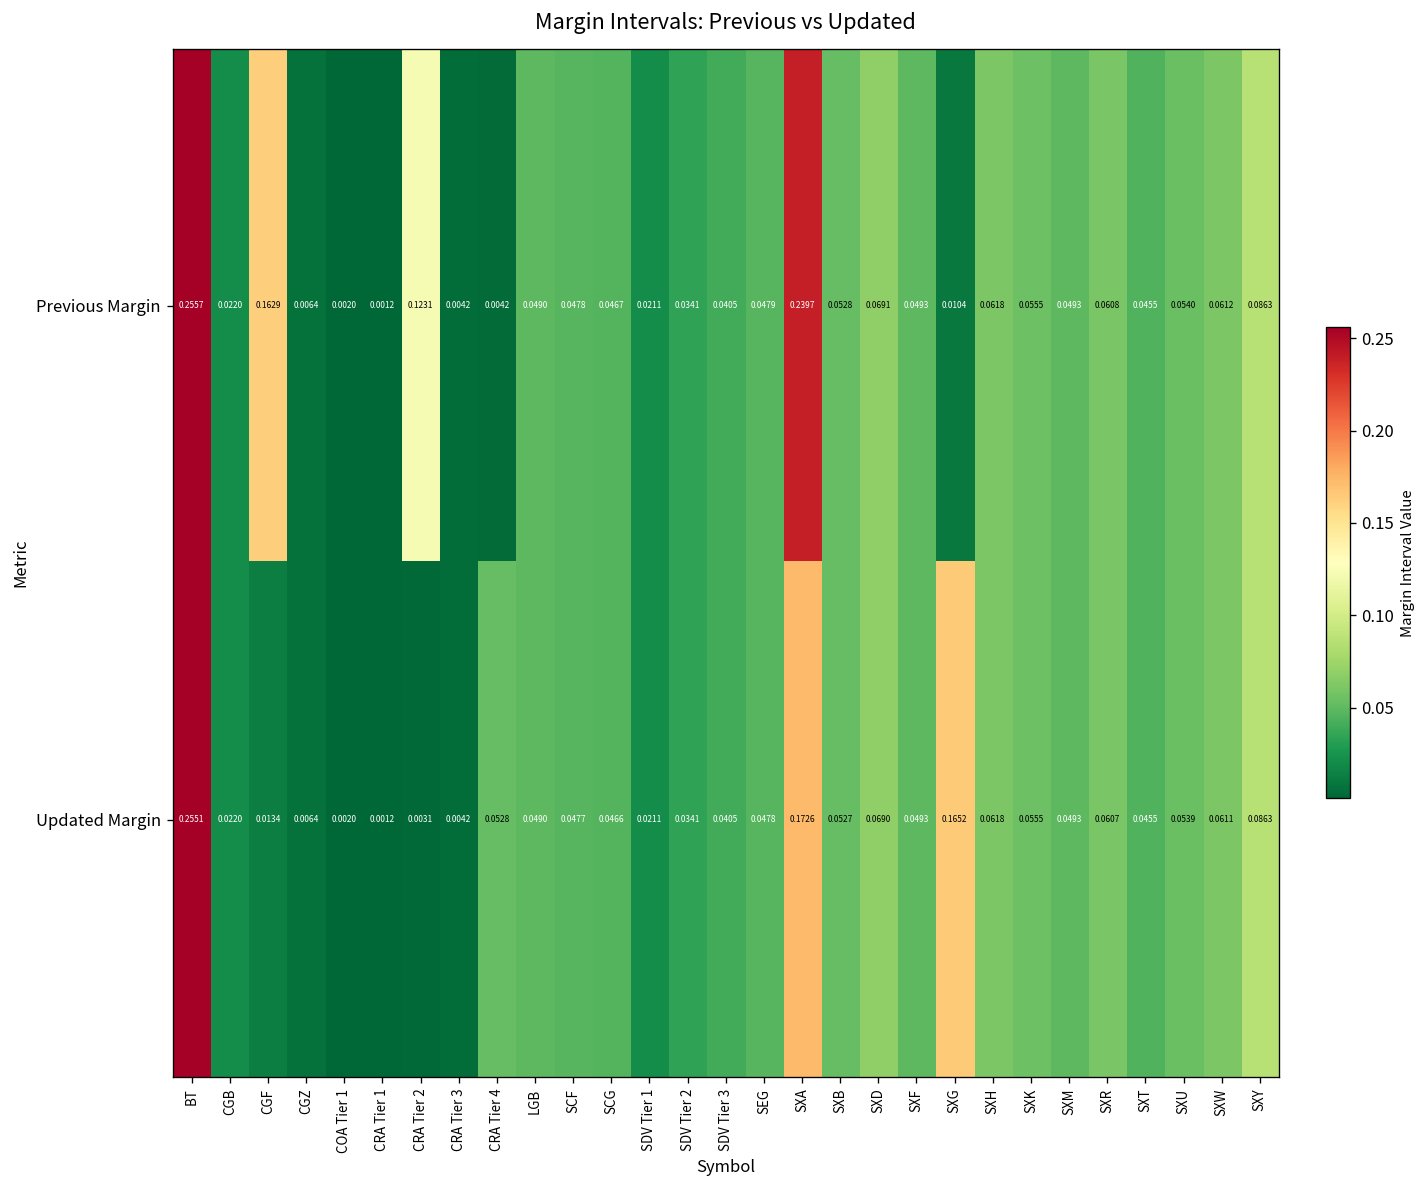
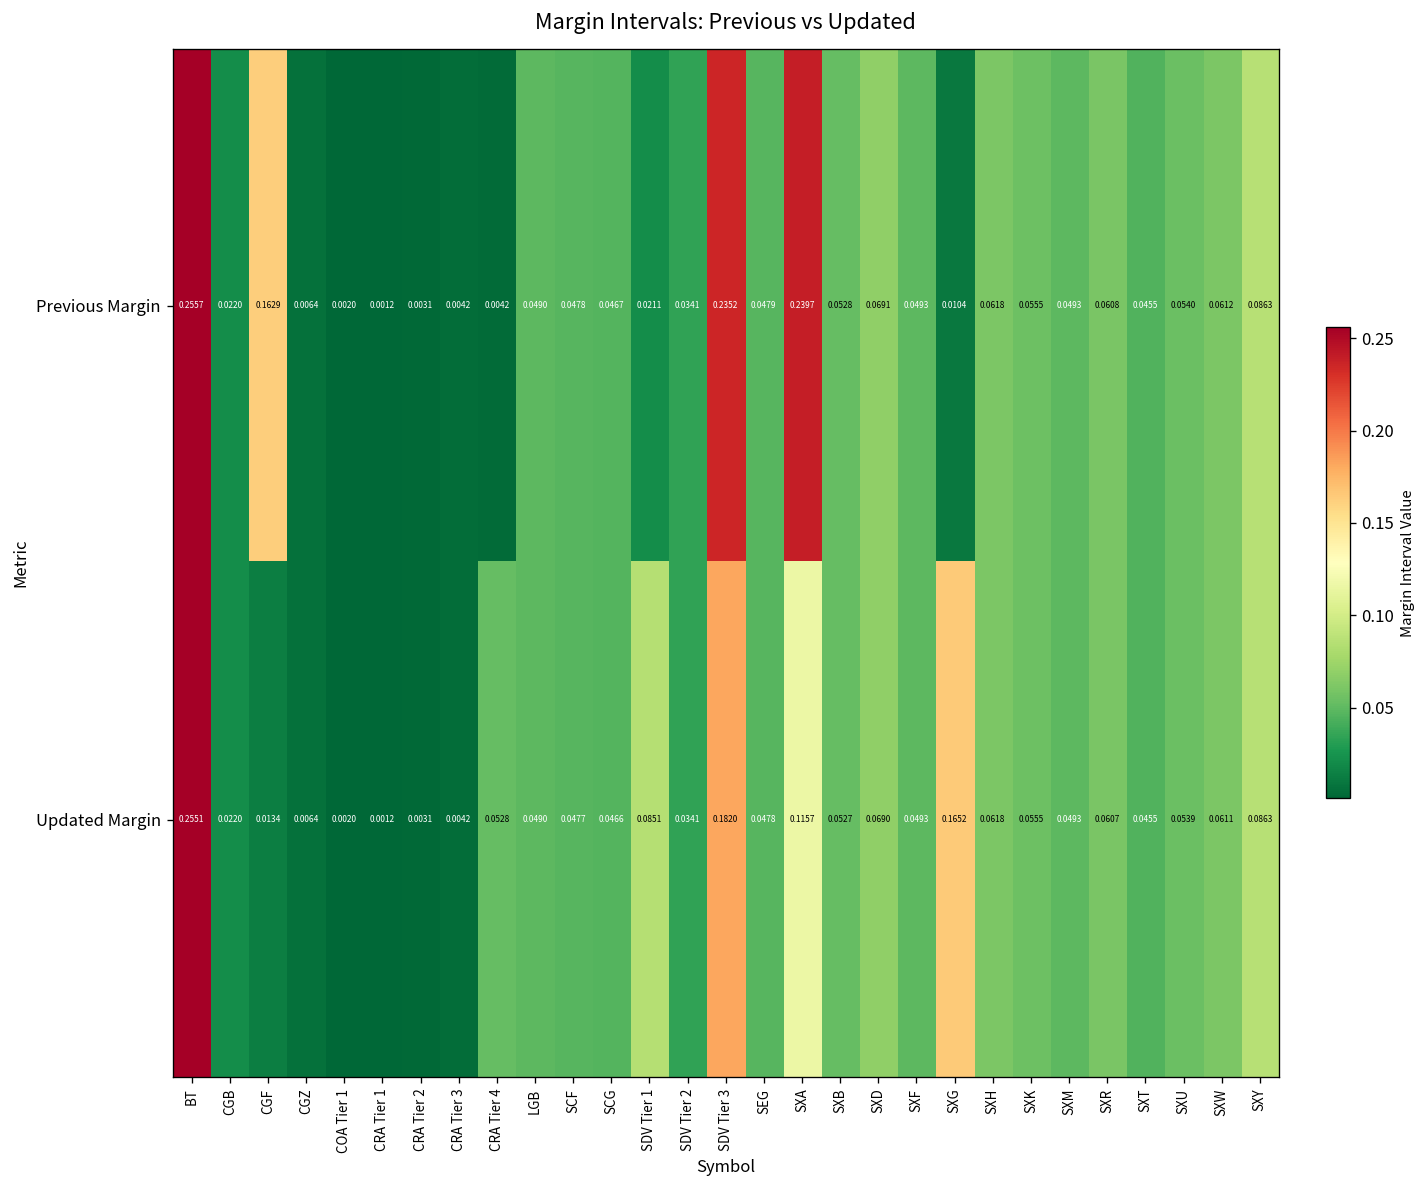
Previous Margin, CRA Tier 2: 0.1231 -> 0.0031
Previous Margin, SDV Tier 3: 0.0405 -> 0.2352
Updated Margin, SDV Tier 1: 0.0211 -> 0.0851
Updated Margin, SDV Tier 3: 0.0405 -> 0.1820
Updated Margin, SXA: 0.1726 -> 0.1157
